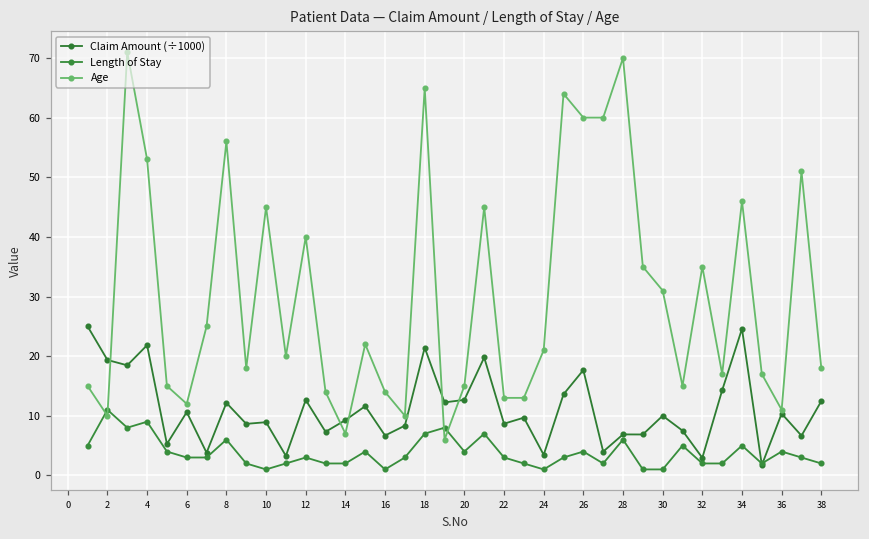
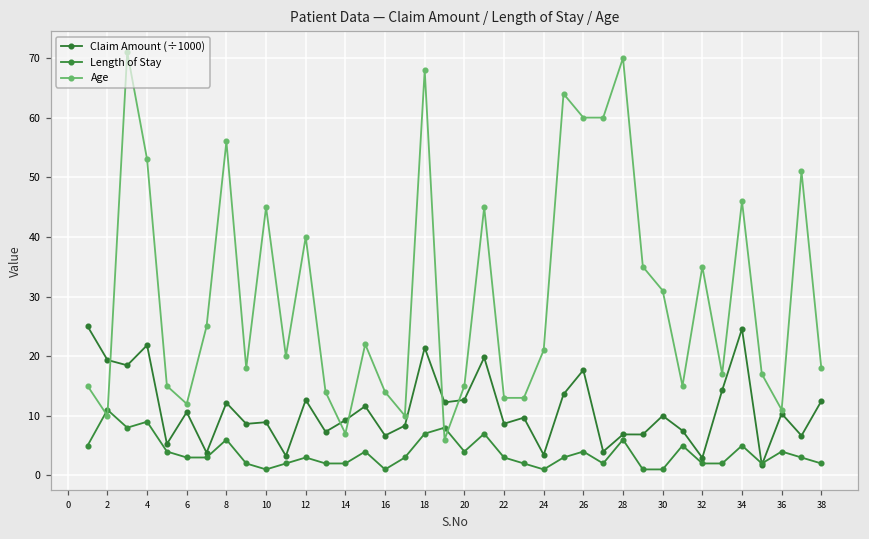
Age, 18: 65 -> 68
